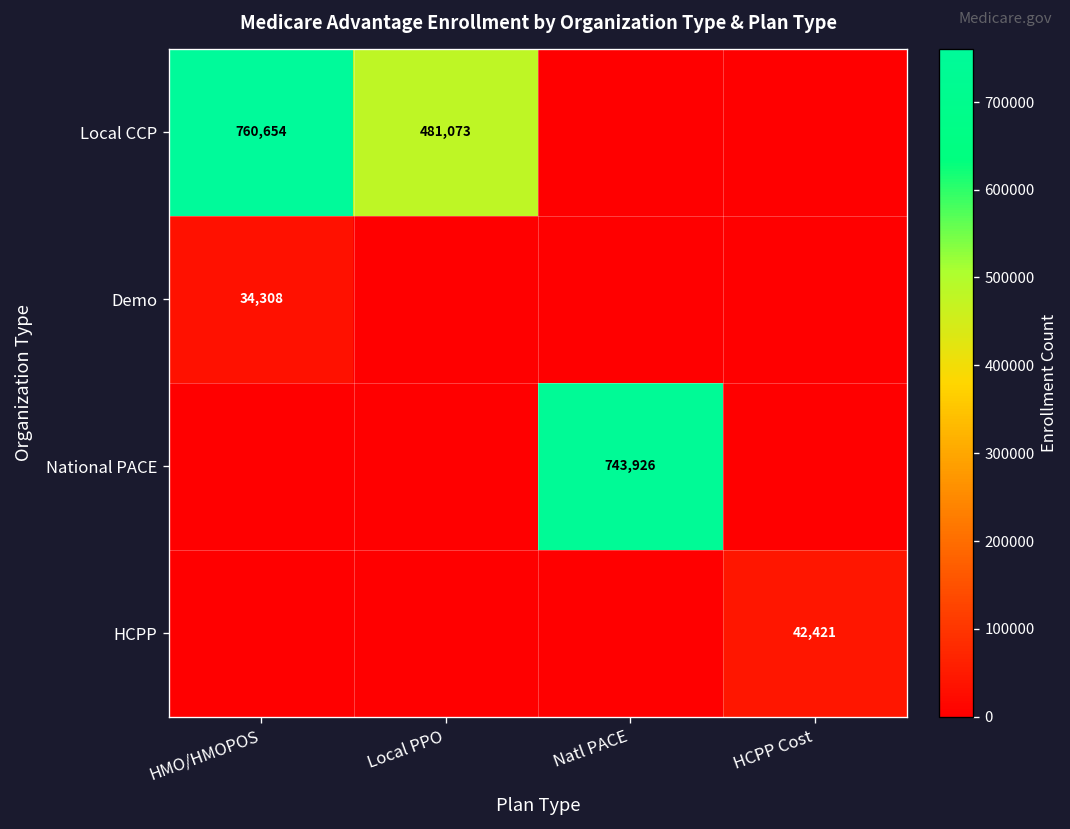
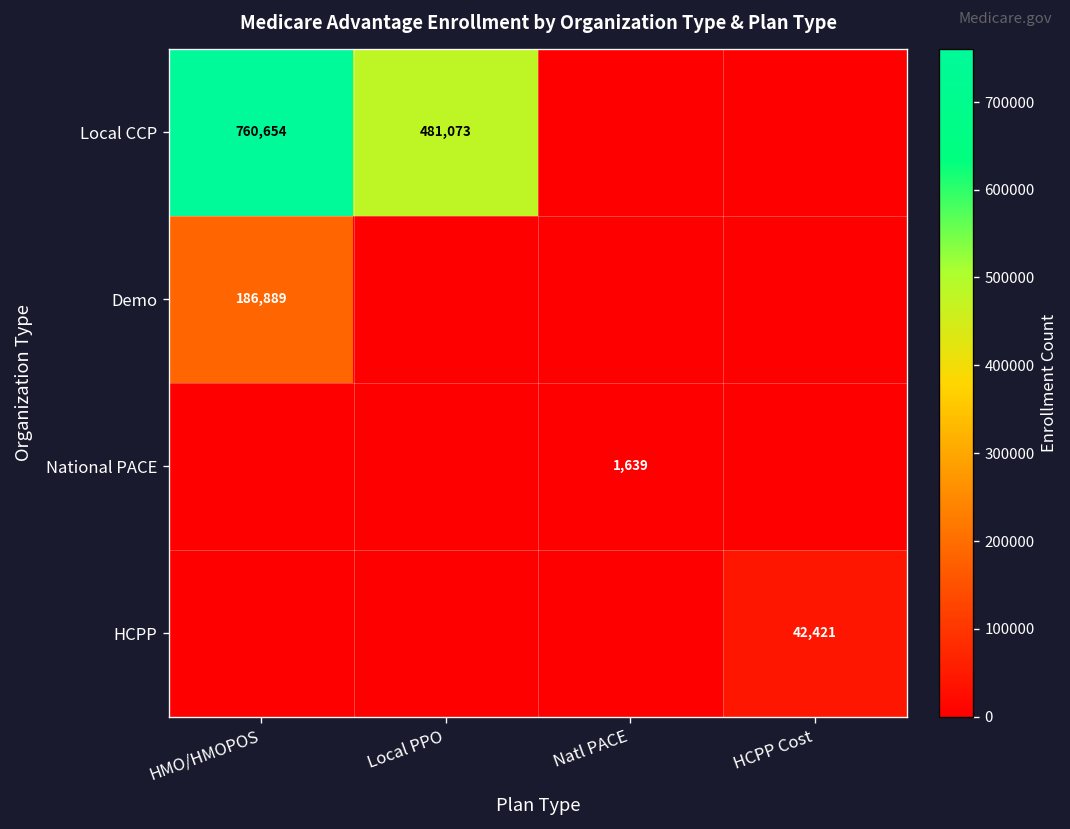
Demo, HMO/HMOPOS: 34,308 -> 186,889
National PACE, Natl PACE: 743,926 -> 1,639
